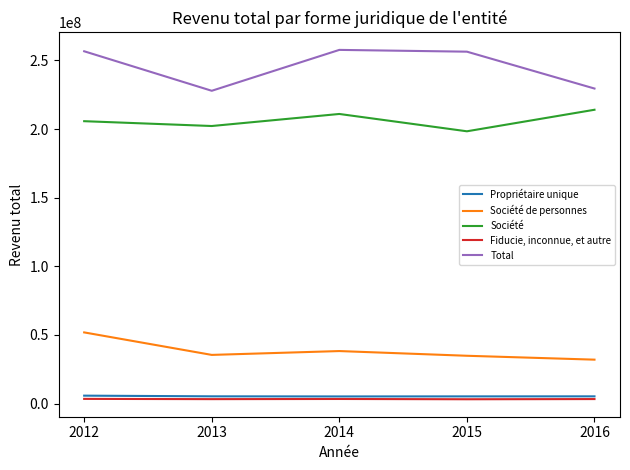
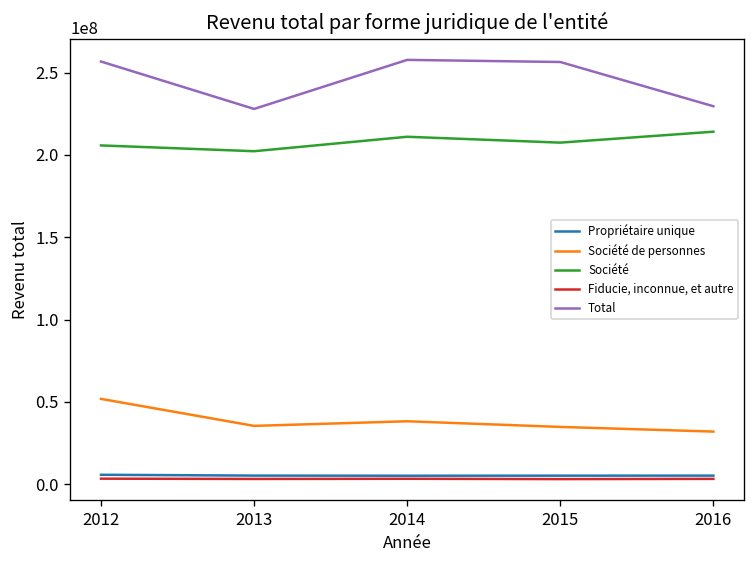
Société, 2015: 198000000 -> 207000000
